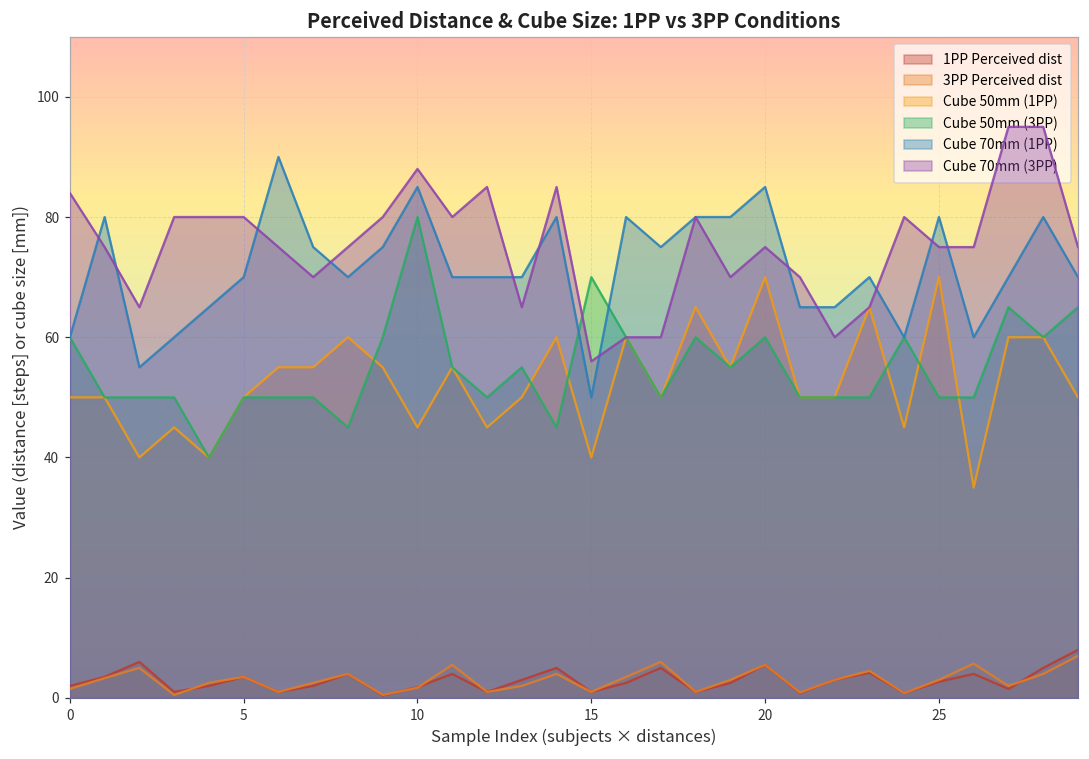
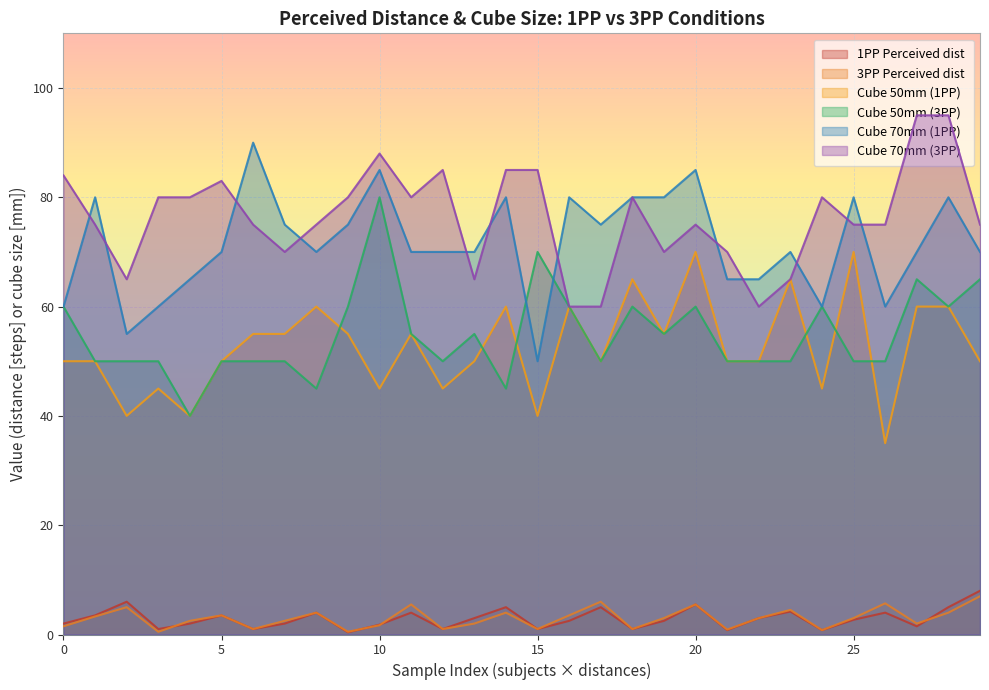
Cube 70mm (3PP), 5: 80 -> 83
Cube 70mm (3PP), 15: 56 -> 85
